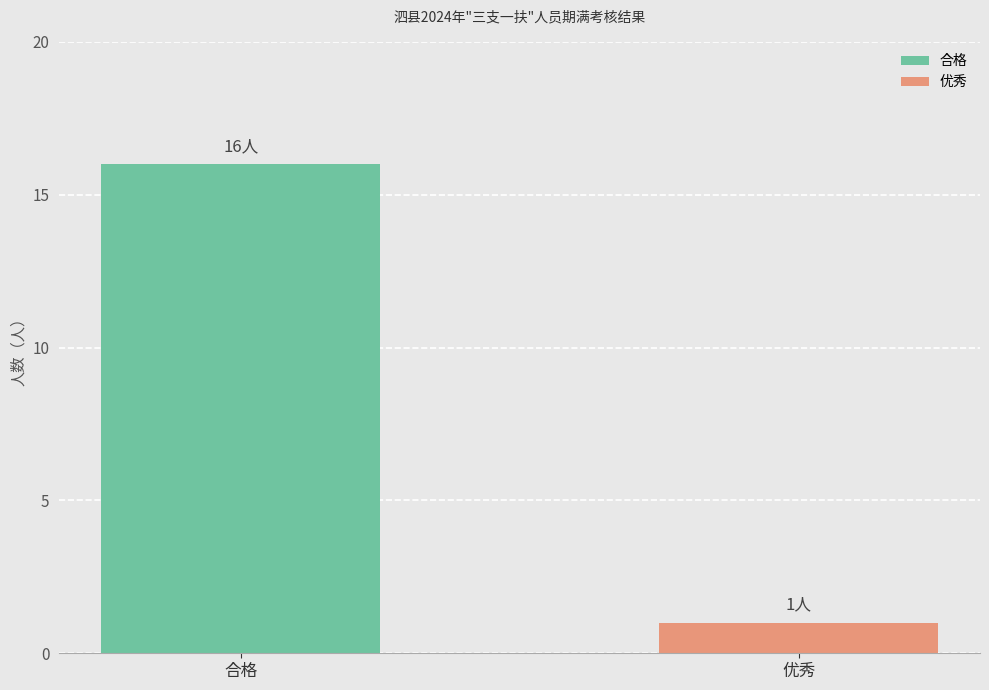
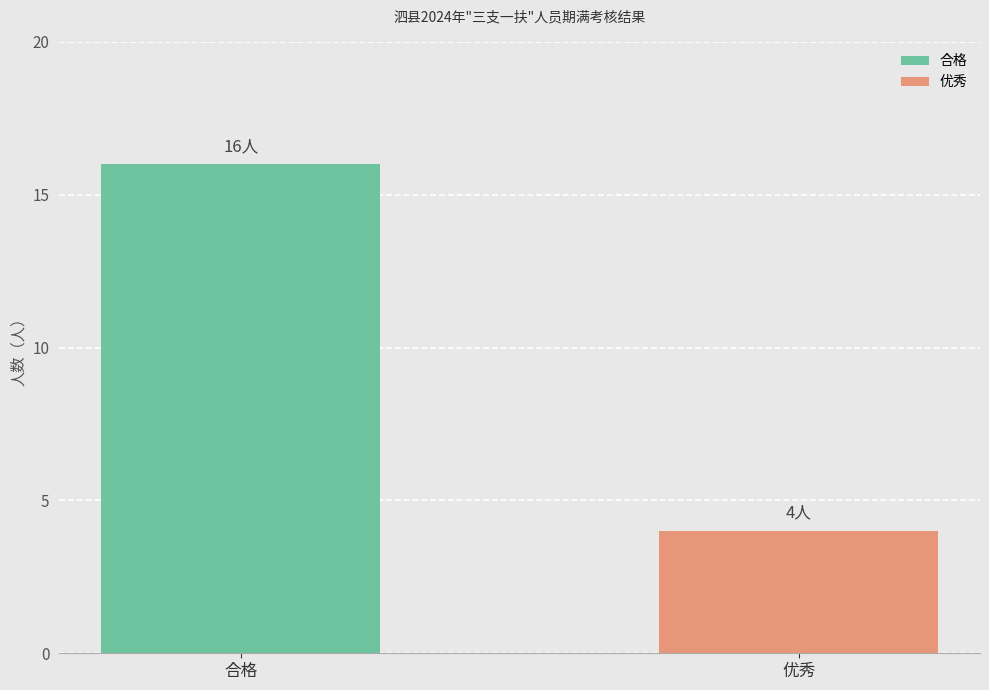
优秀: 1人 -> 4人
